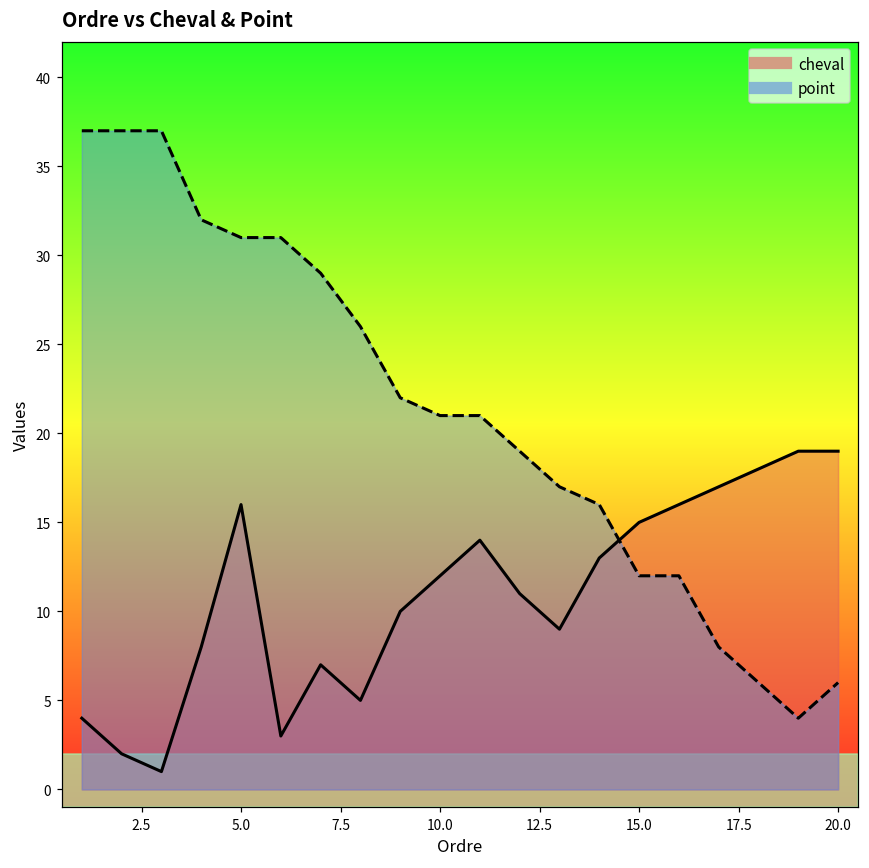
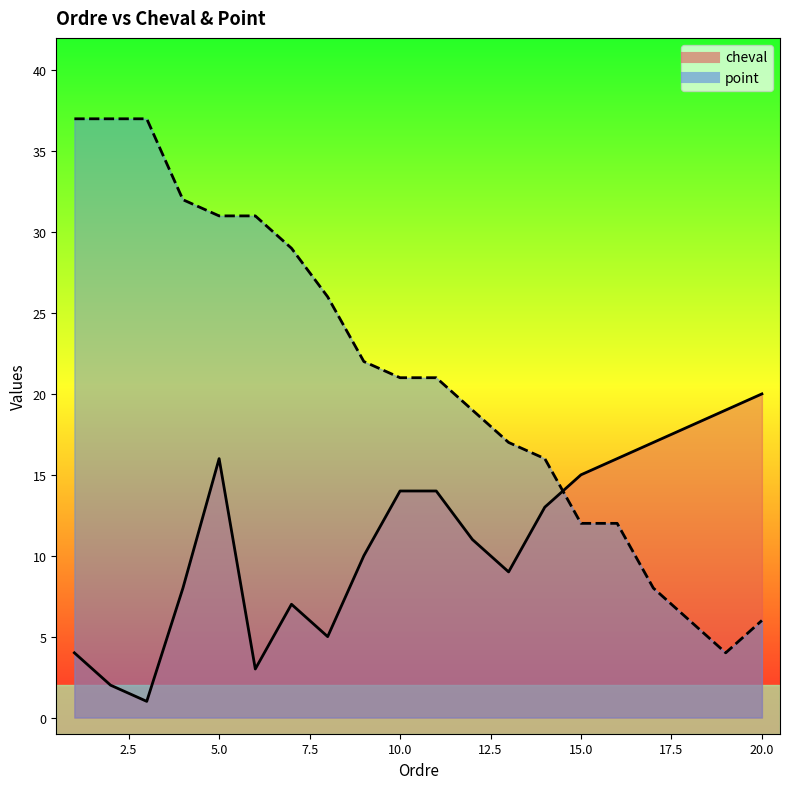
cheval, 10.0: 12 -> 14
cheval, 20.0: 19 -> 20
